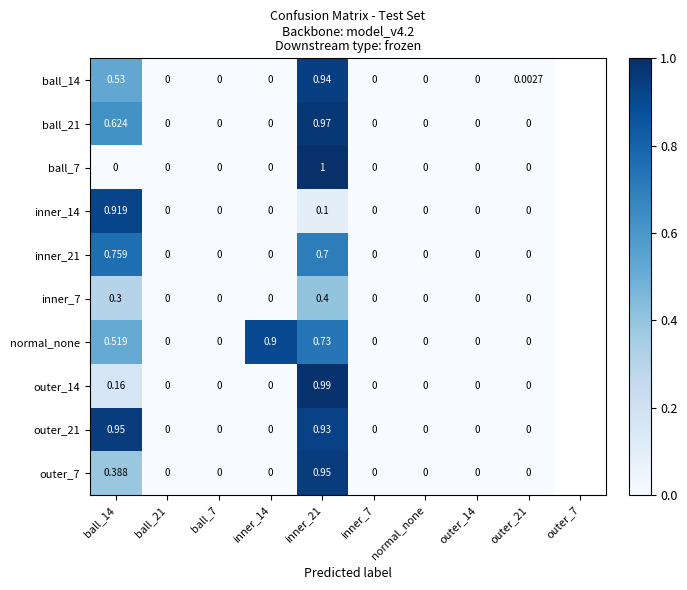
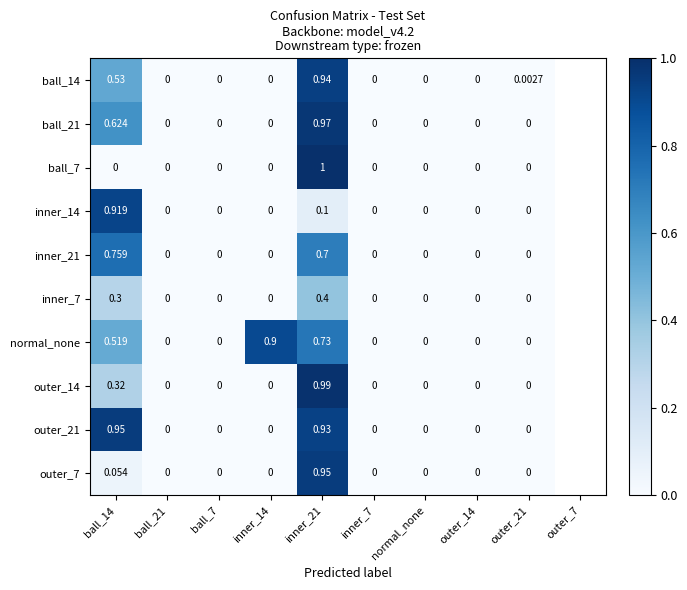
outer_14, ball_14: 0.16 -> 0.32
outer_7, ball_14: 0.388 -> 0.054
